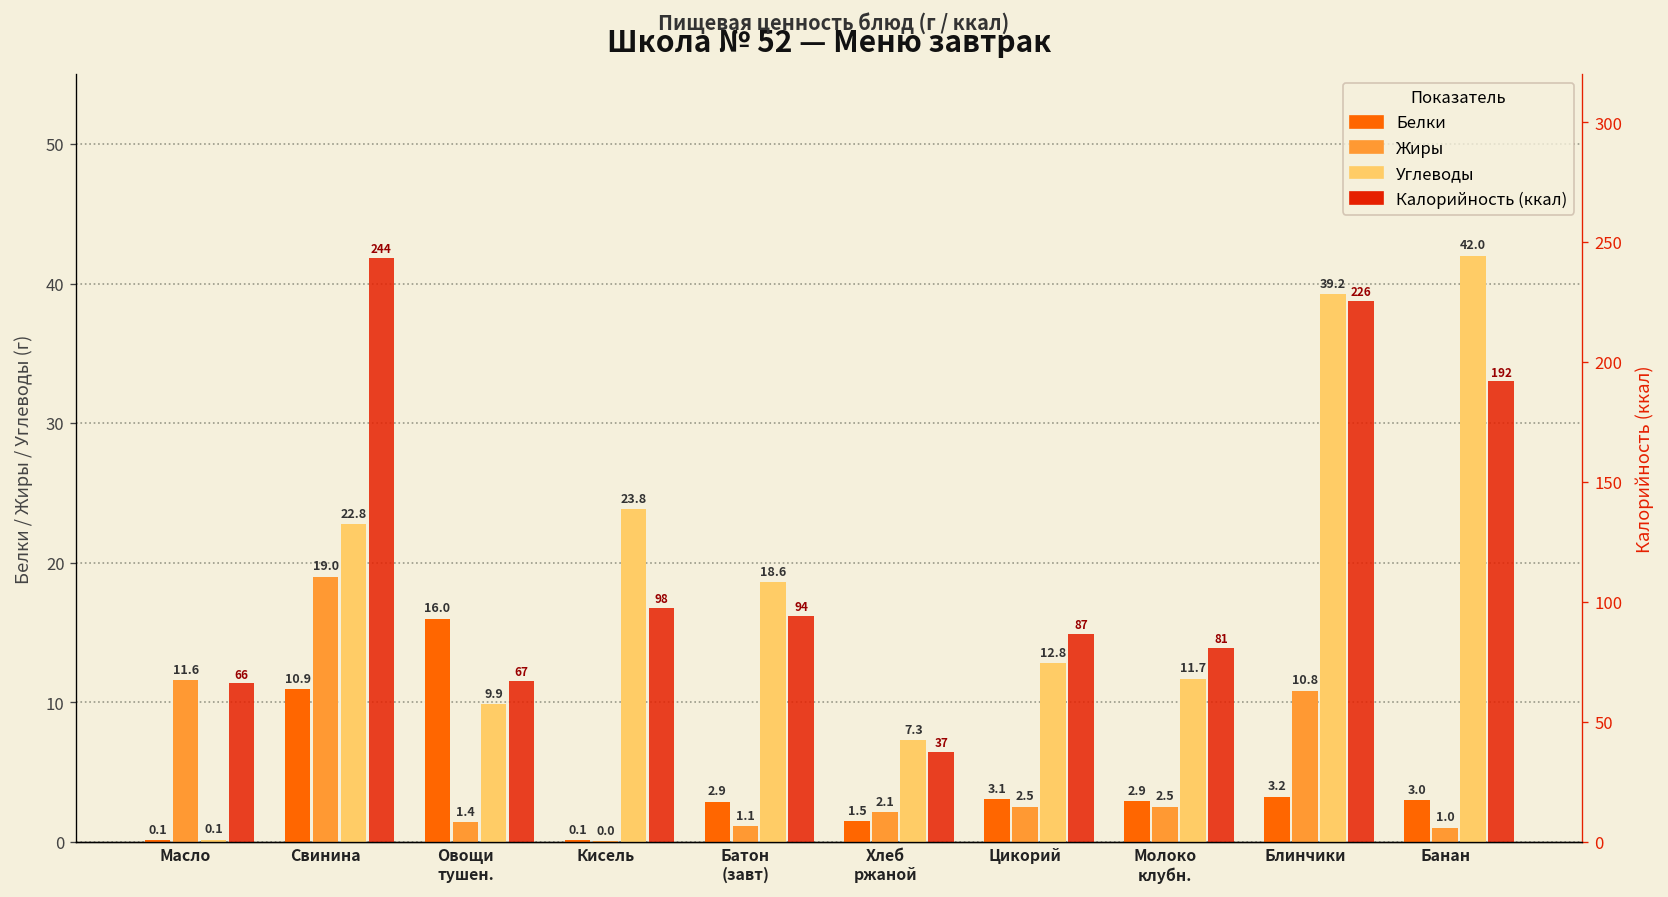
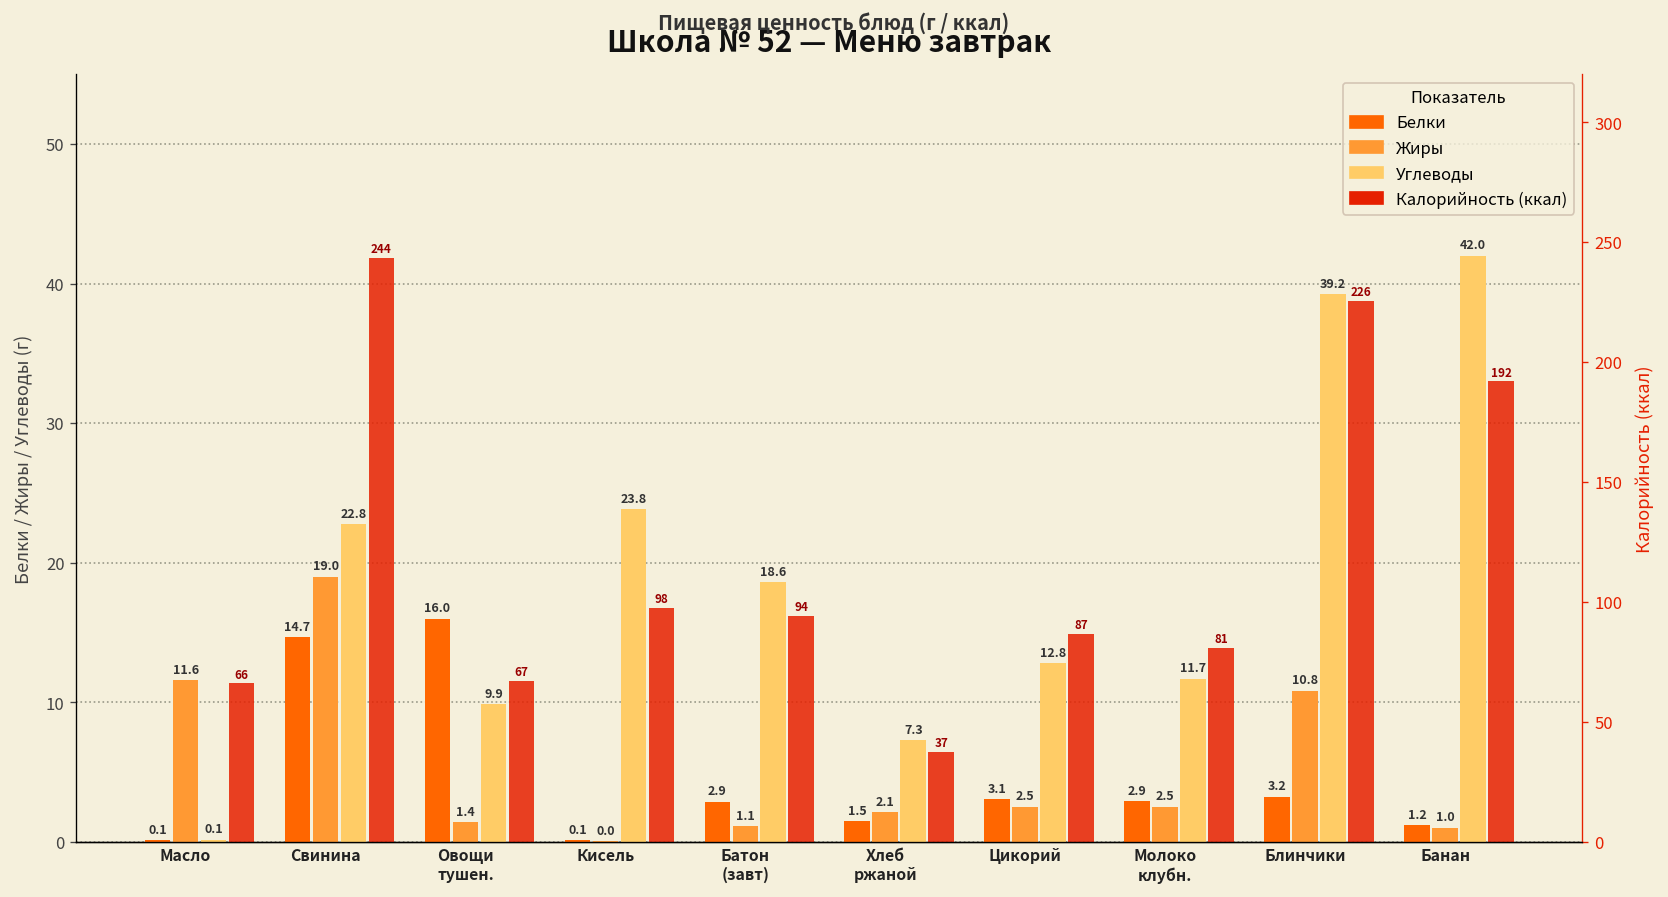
Белки, Свинина: 10.9 -> 14.7
Белки, Банан: 3.0 -> 1.2
